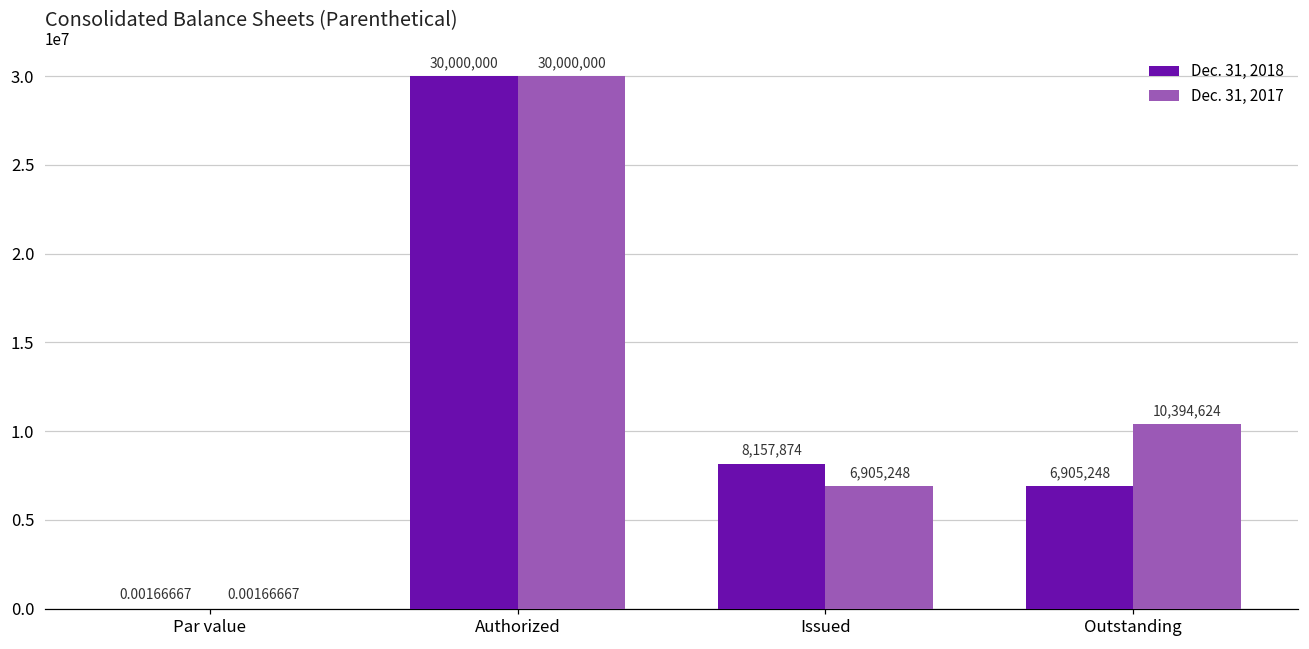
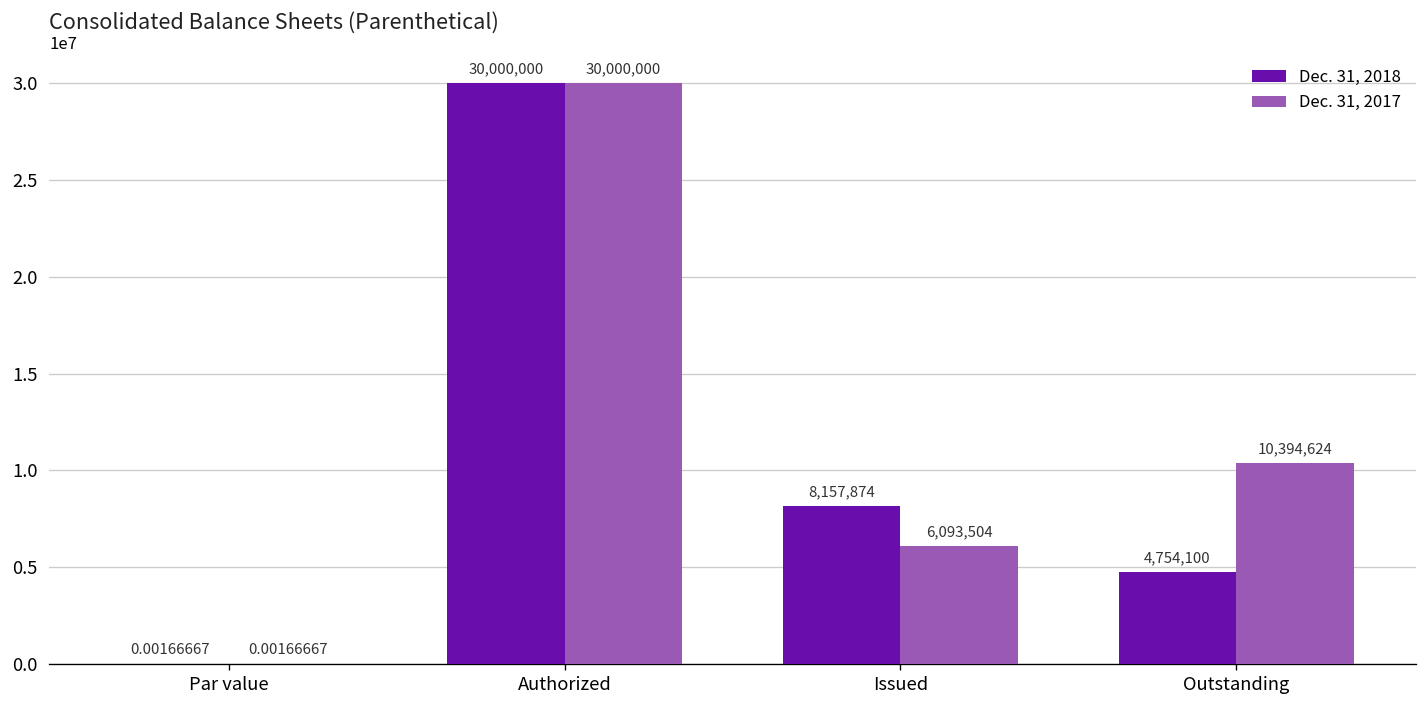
Dec. 31, 2017, Issued: 6,905,248 -> 6,093,504
Dec. 31, 2018, Outstanding: 6,905,248 -> 4,754,100
